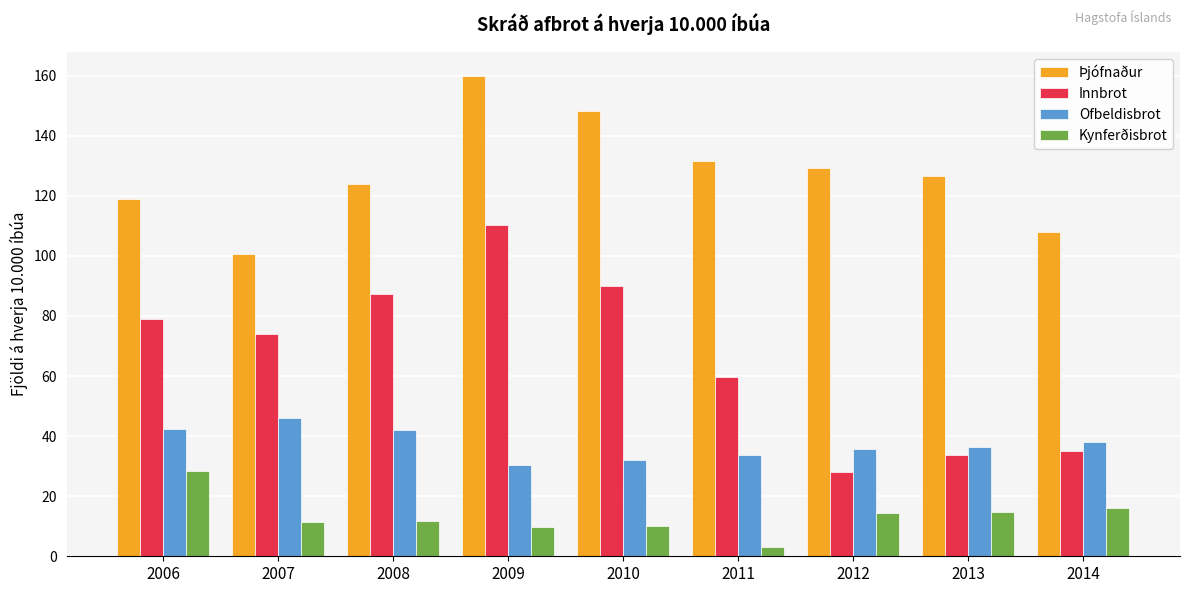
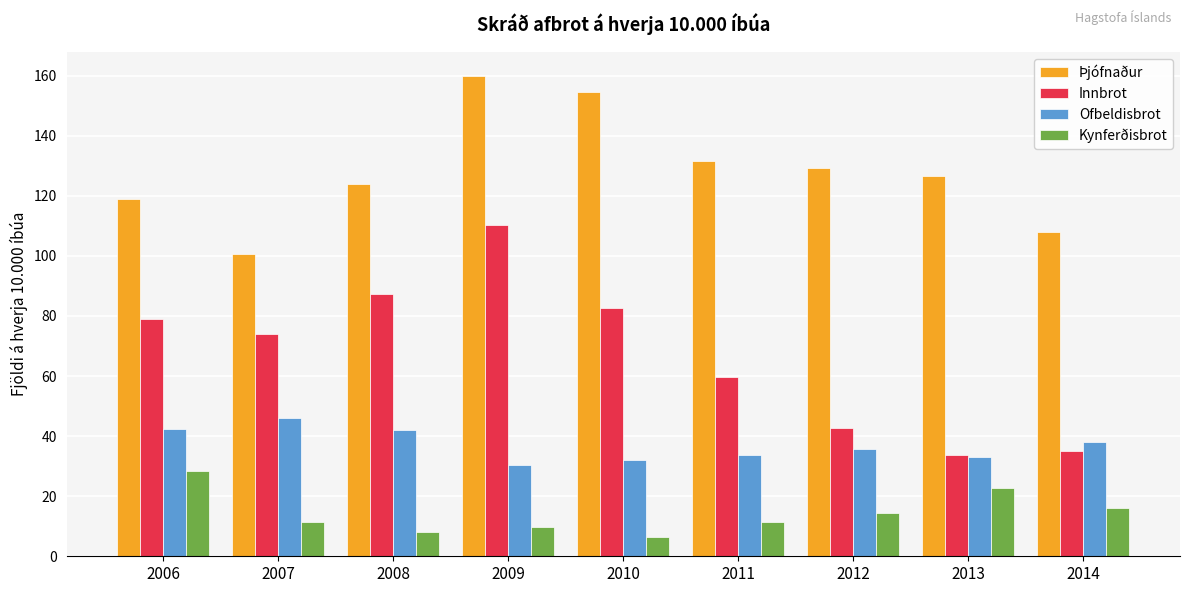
Kynferðisbrot, 2008: 12 -> 8
Þjófnaður, 2010: 148 -> 155
Innbrot, 2010: 90 -> 83
Kynferðisbrot, 2010: 10 -> 6
Kynferðisbrot, 2011: 3 -> 11
Innbrot, 2012: 28 -> 43
Ofbeldisbrot, 2013: 36 -> 33
Kynferðisbrot, 2013: 15 -> 23
